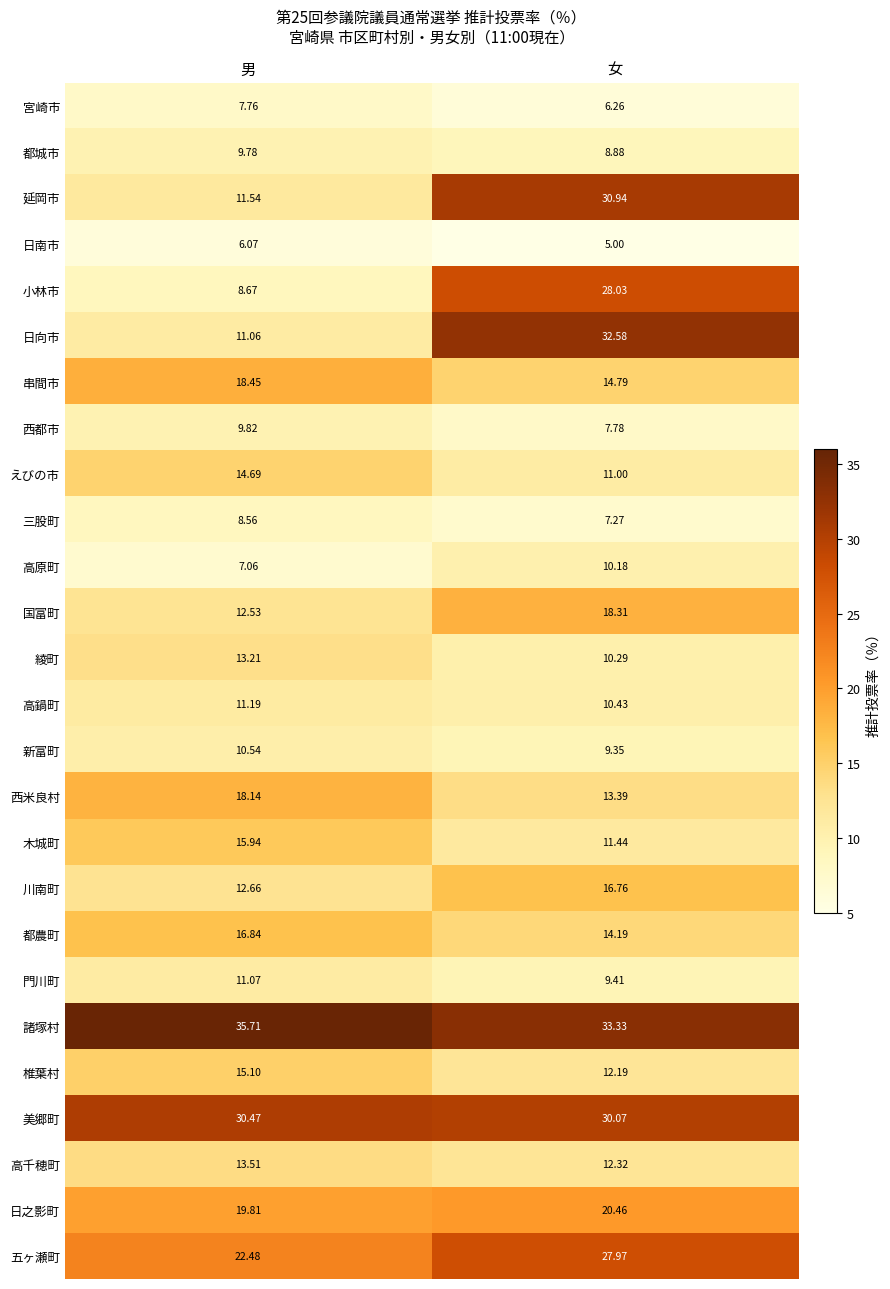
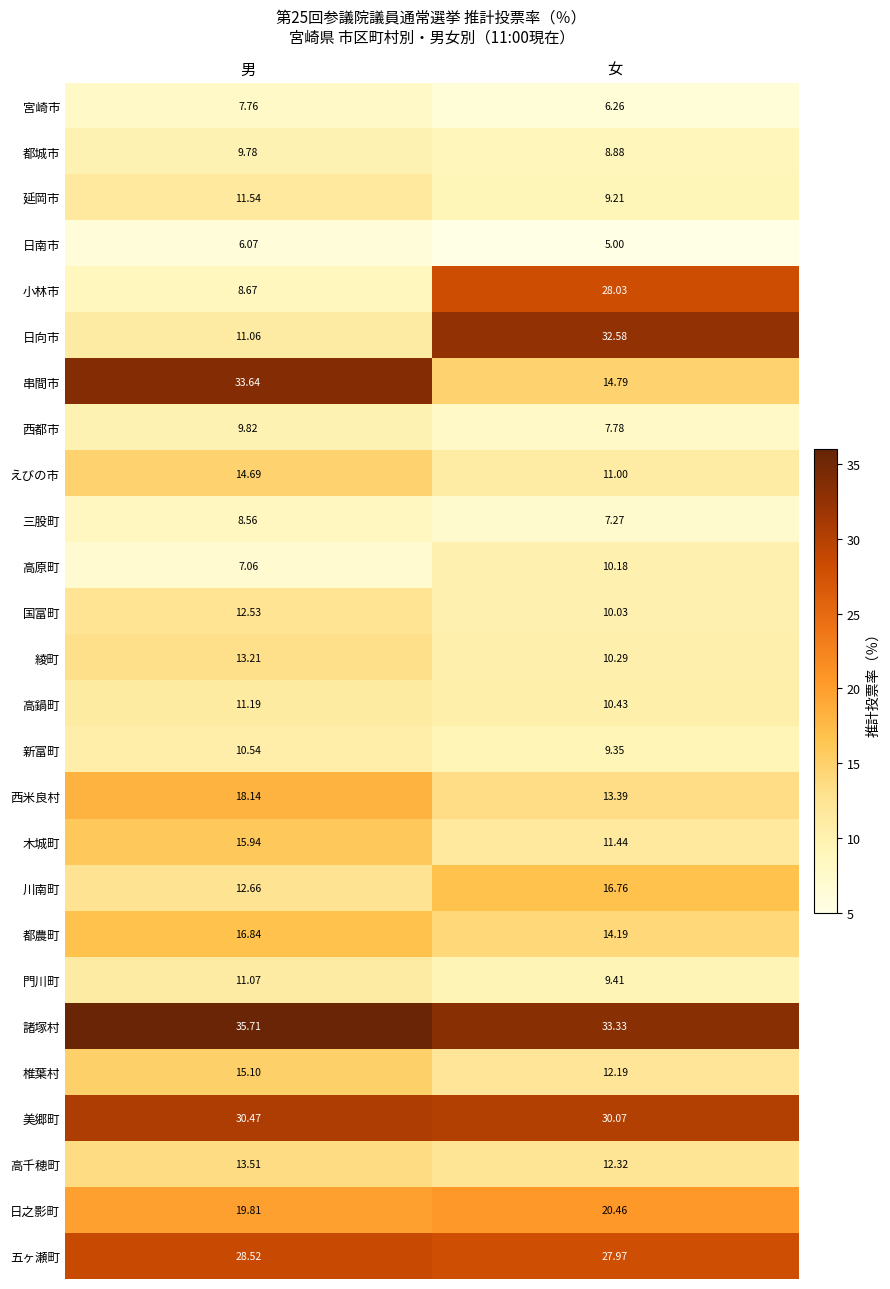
延岡市, 女: 30.94 -> 9.21
串間市, 男: 18.45 -> 33.64
国富町, 女: 18.31 -> 10.03
五ヶ瀬町, 男: 22.48 -> 28.52
